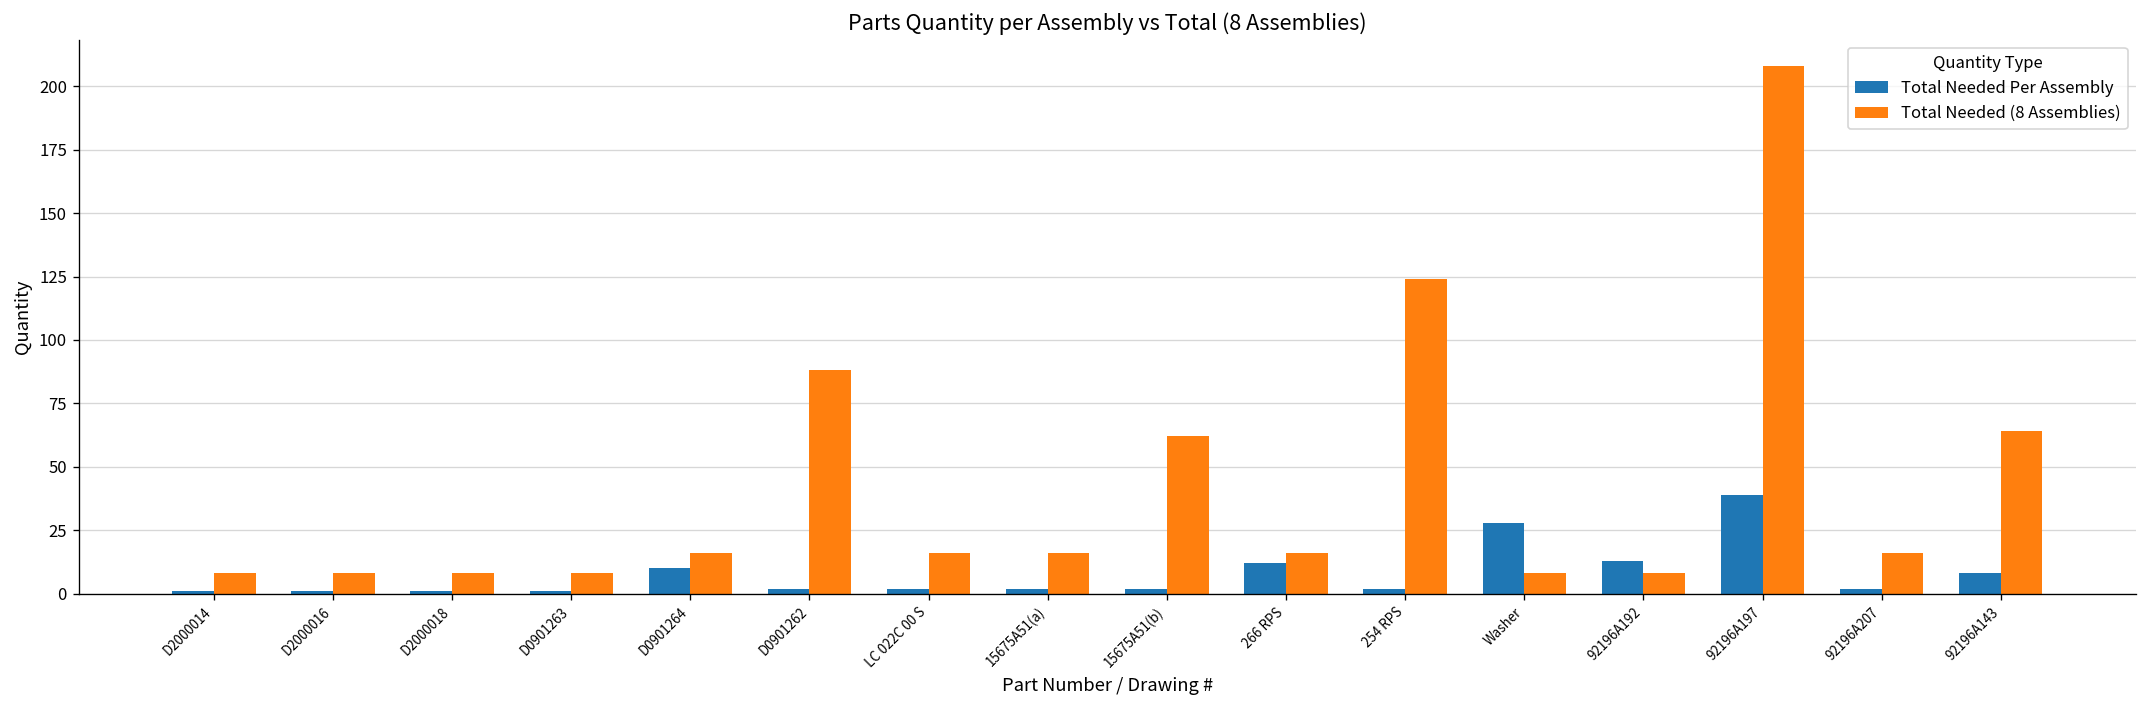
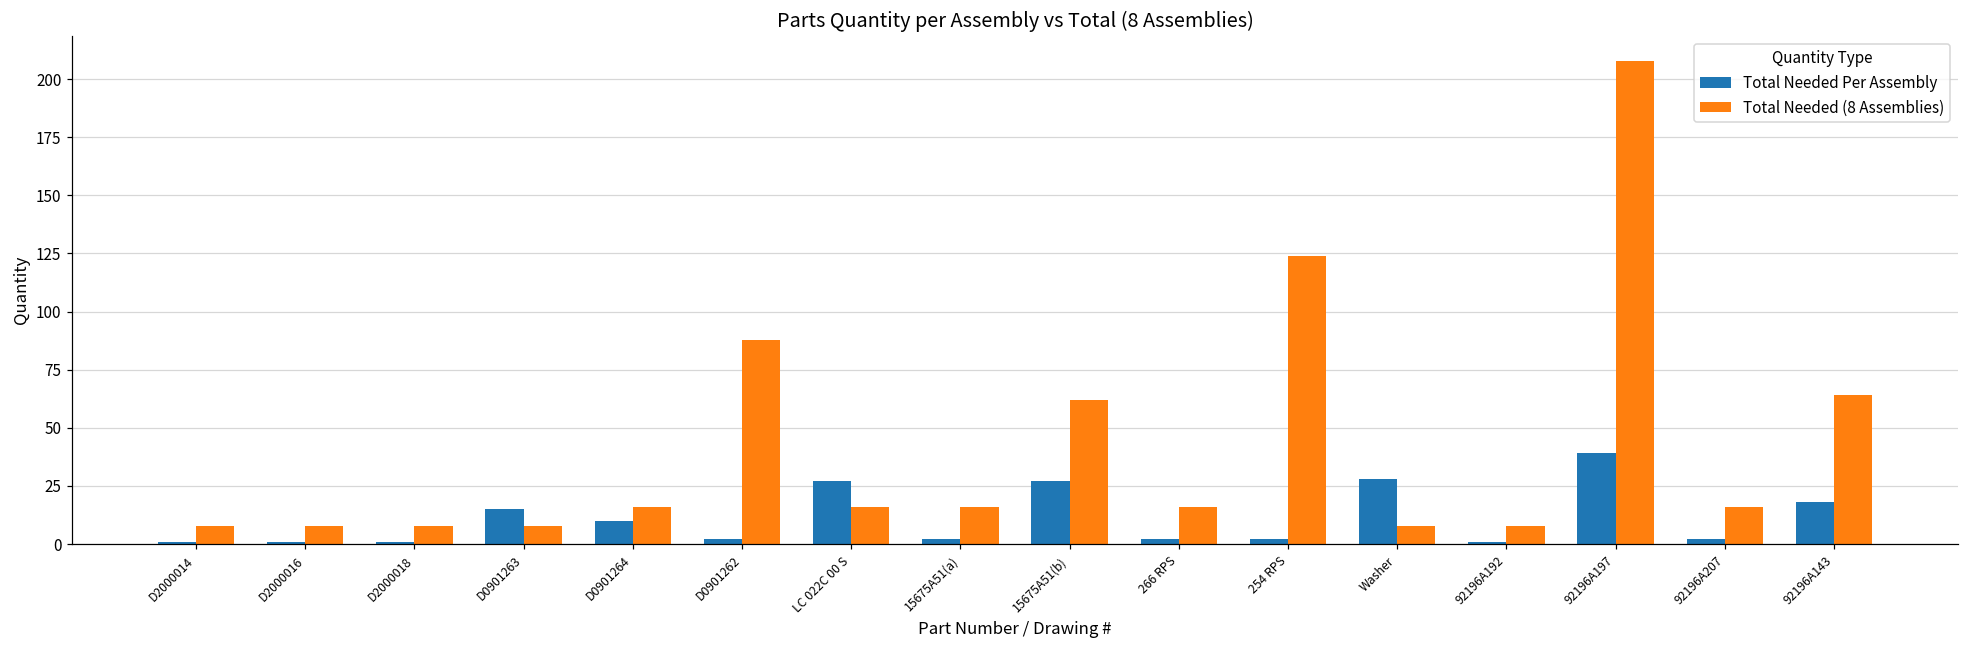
Total Needed Per Assembly, D0901263: 1 -> 15
Total Needed Per Assembly, LC 022C 00 S: 2 -> 27
Total Needed Per Assembly, 15675A51(b): 2 -> 27
Total Needed Per Assembly, 266 RPS: 12 -> 2
Total Needed Per Assembly, 92196A192: 13 -> 1
Total Needed Per Assembly, 92196A143: 8 -> 18
